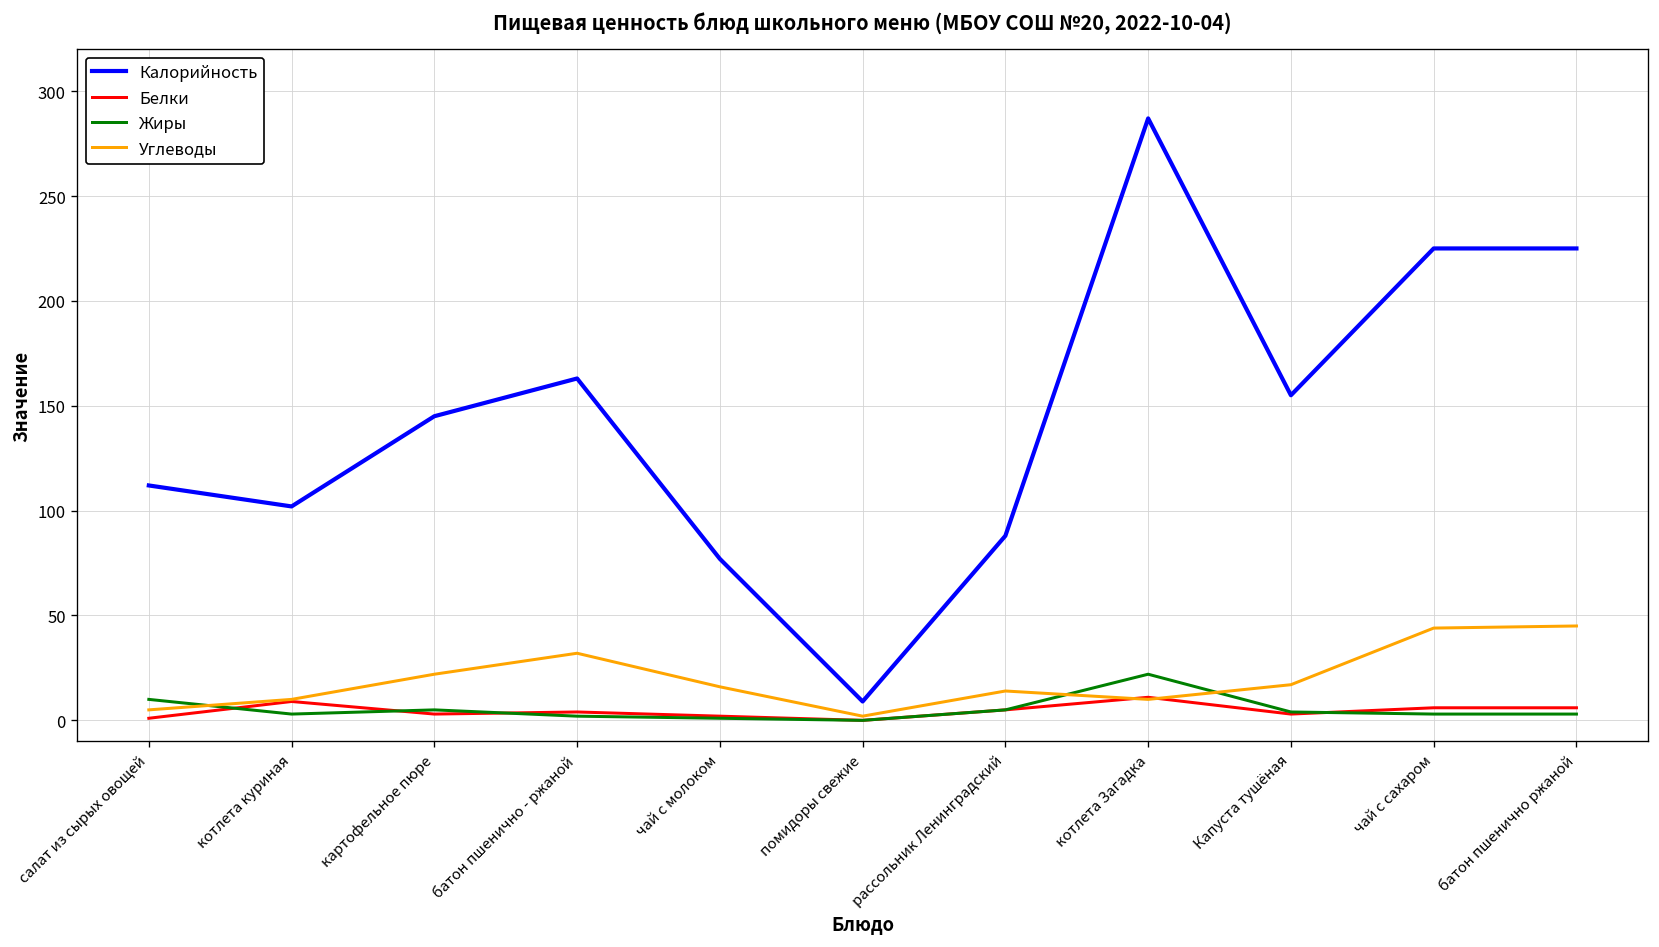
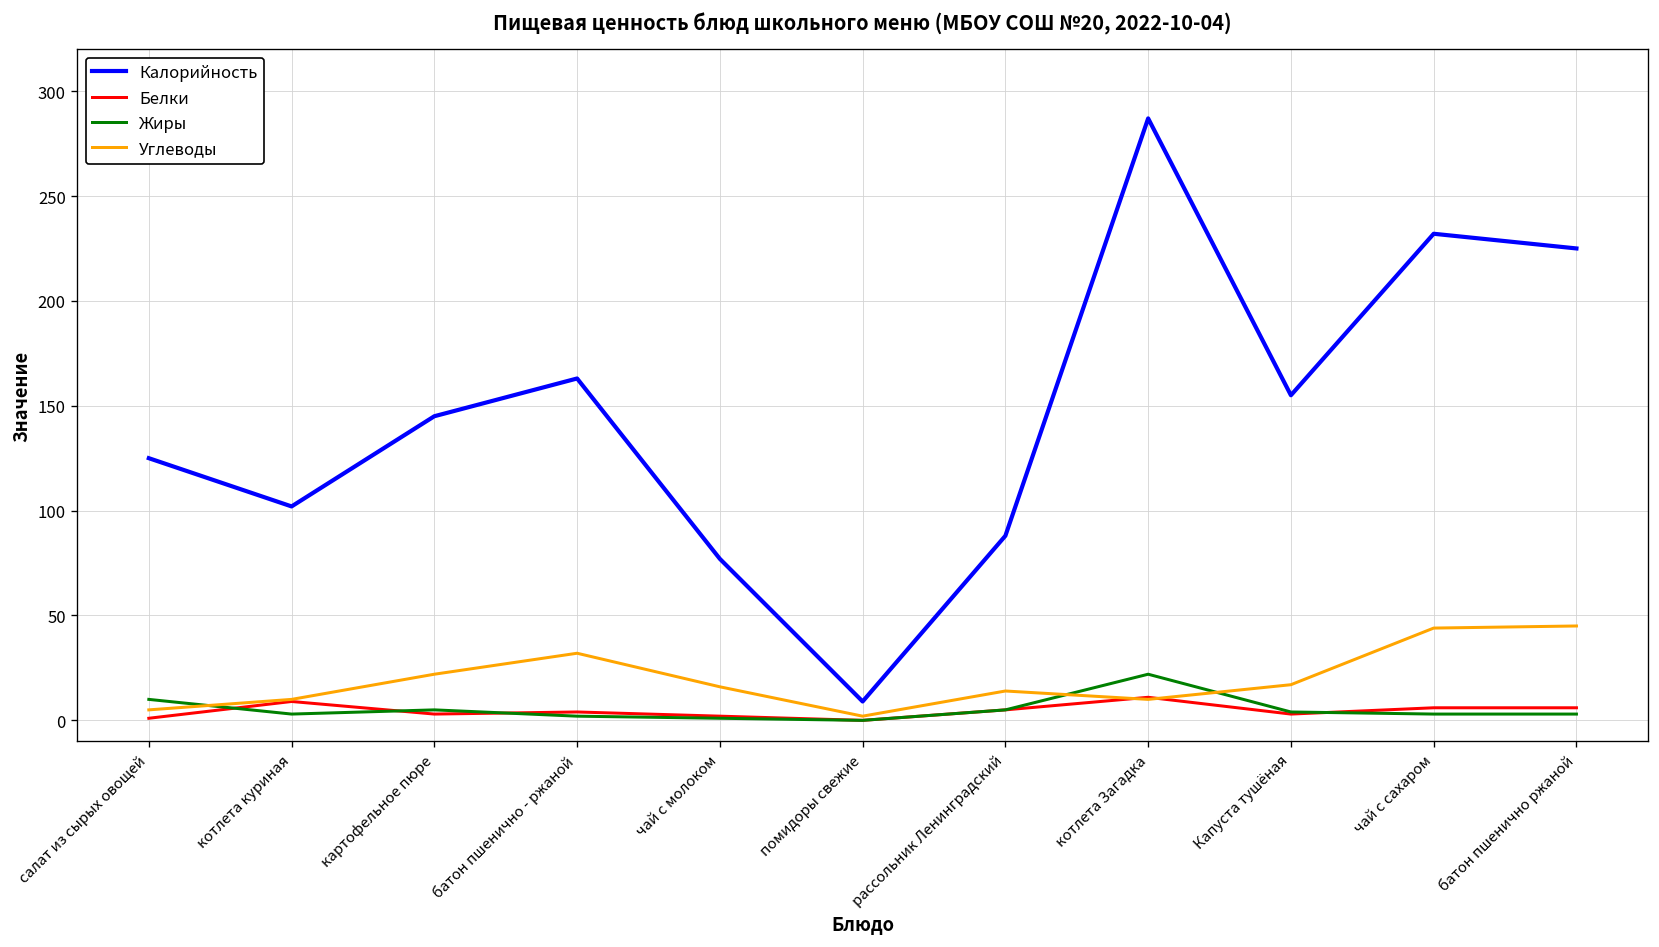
Калорийность, салат из сырых овощей: 112 -> 125
Калорийность, чай с сахаром: 225 -> 232
